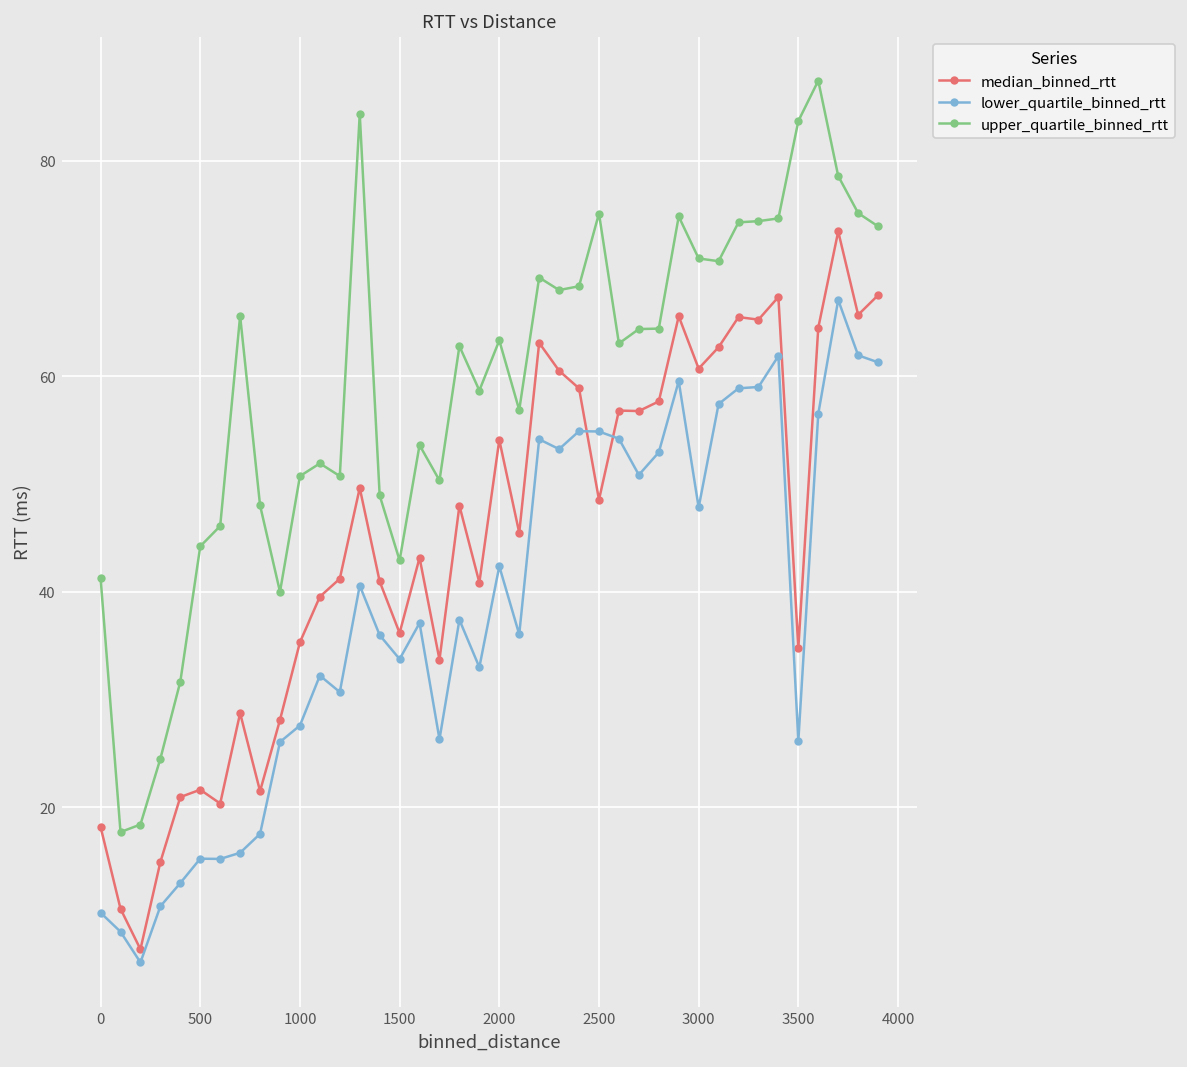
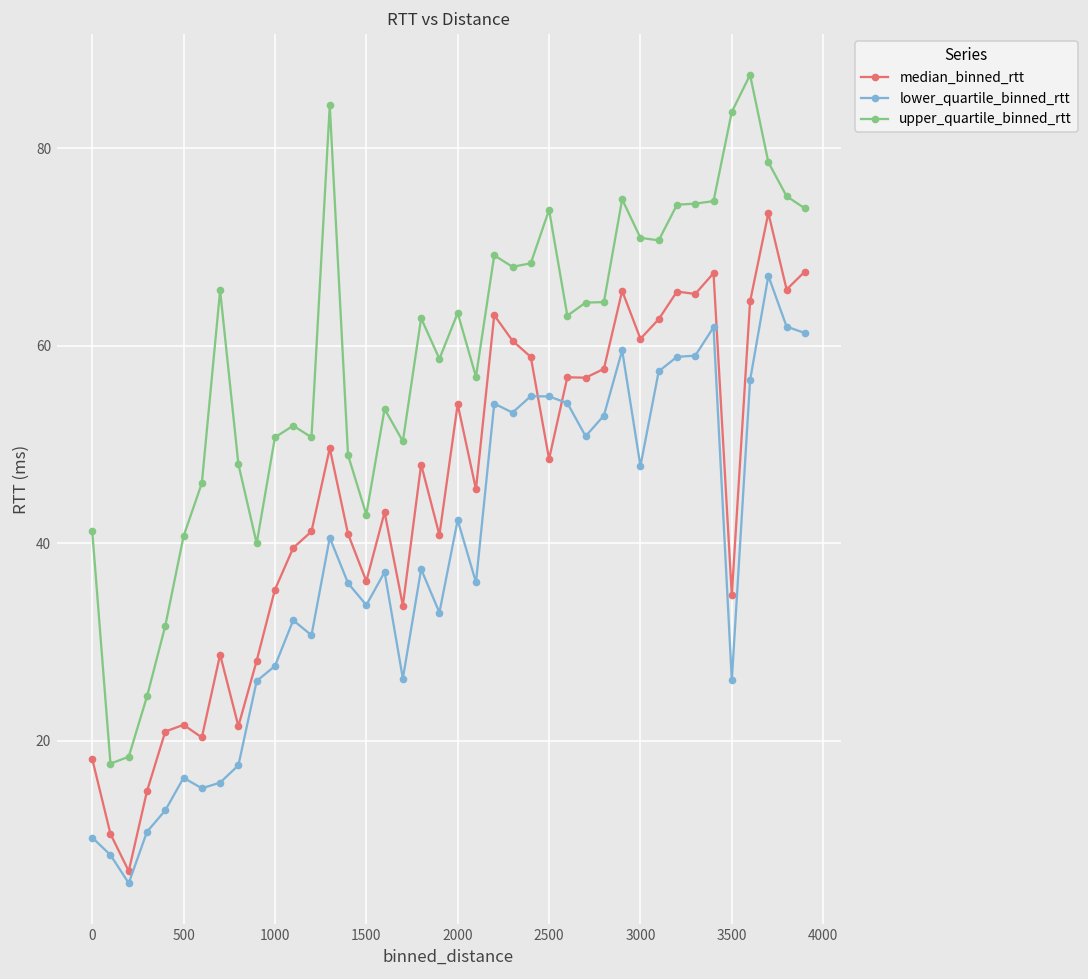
lower_quartile_binned_rtt, 500: 15 -> 16
upper_quartile_binned_rtt, 500: 44 -> 41
upper_quartile_binned_rtt, 2500: 75 -> 74
